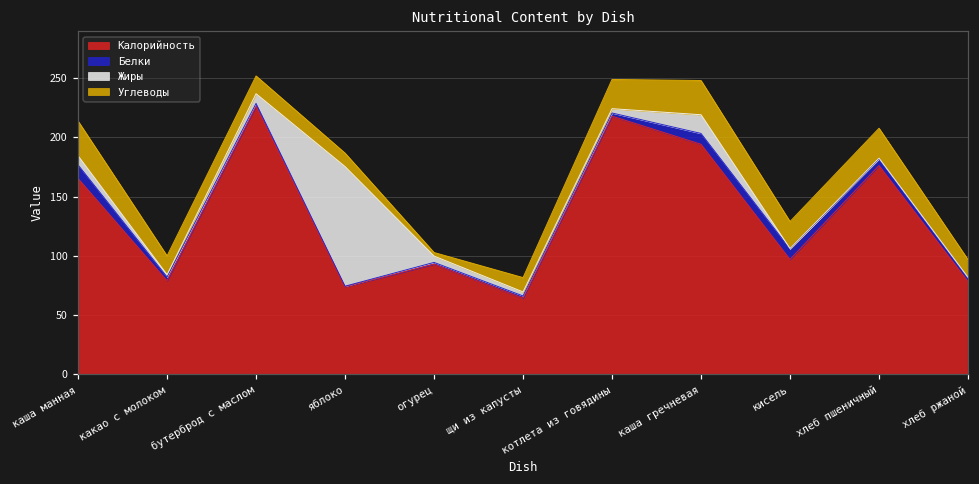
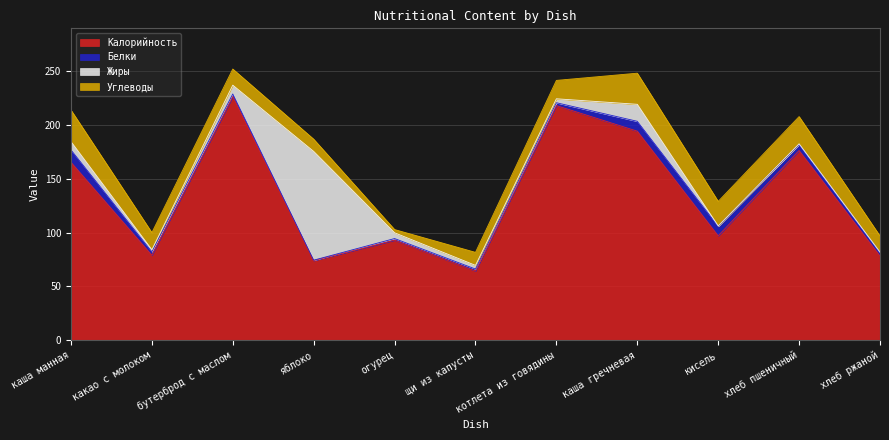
Углеводы, котлета из говядины: 25 -> 17
